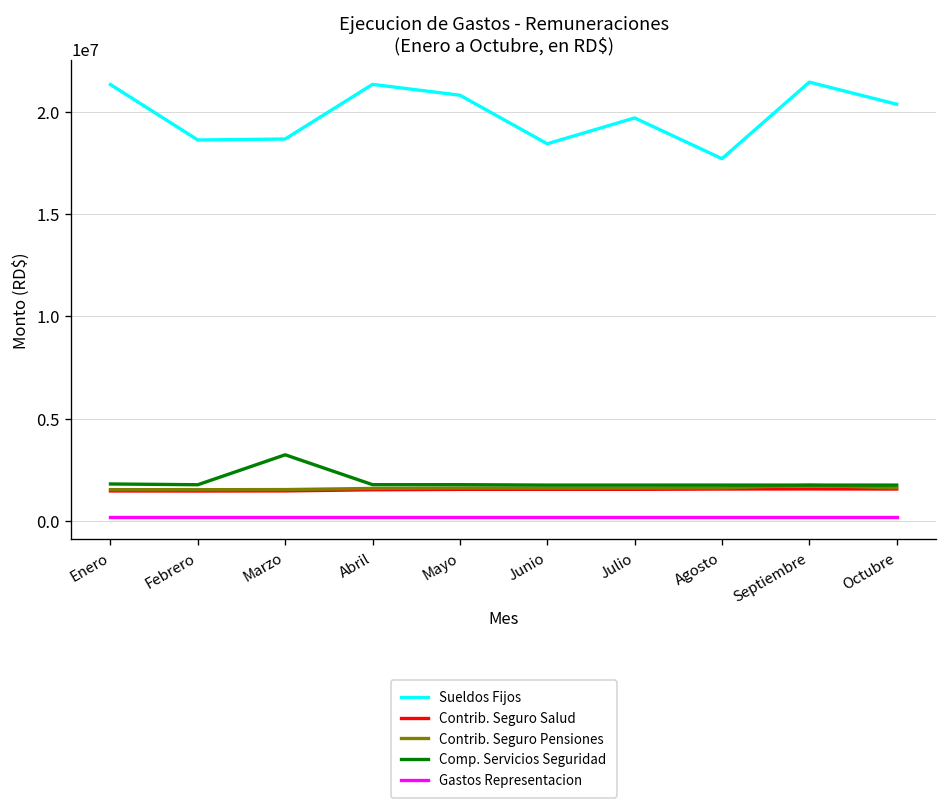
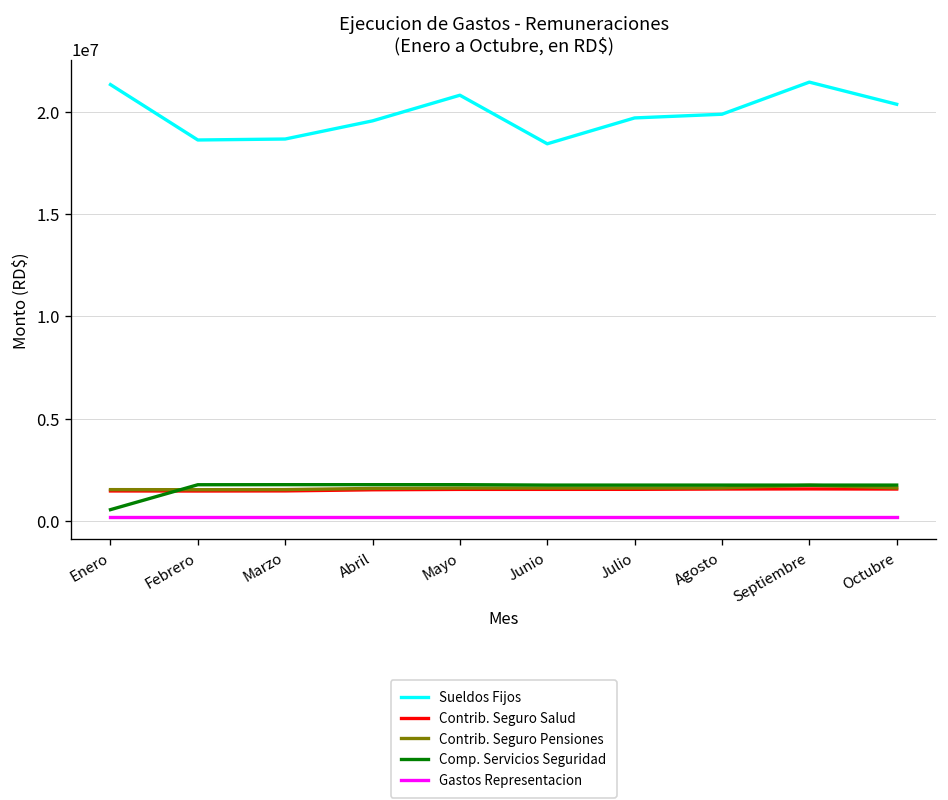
Comp. Servicios Seguridad, Enero: 1800000 -> 500000
Comp. Servicios Seguridad, Marzo: 3200000 -> 1800000
Sueldos Fijos, Abril: 21300000 -> 19500000
Sueldos Fijos, Agosto: 17700000 -> 19900000
